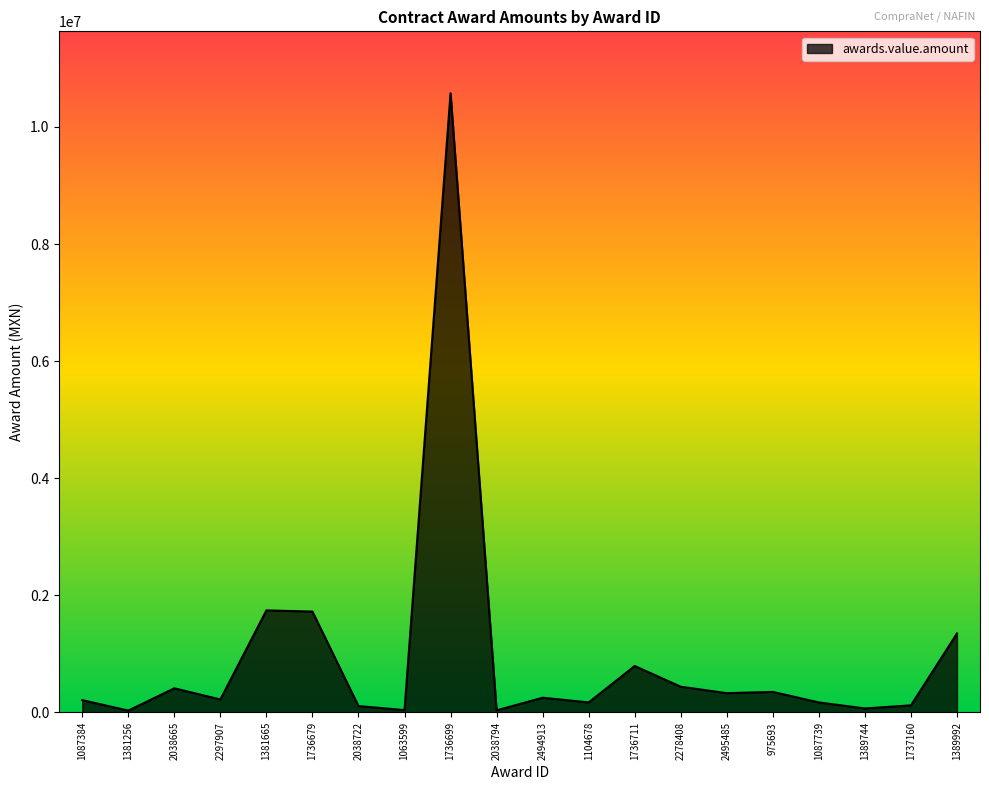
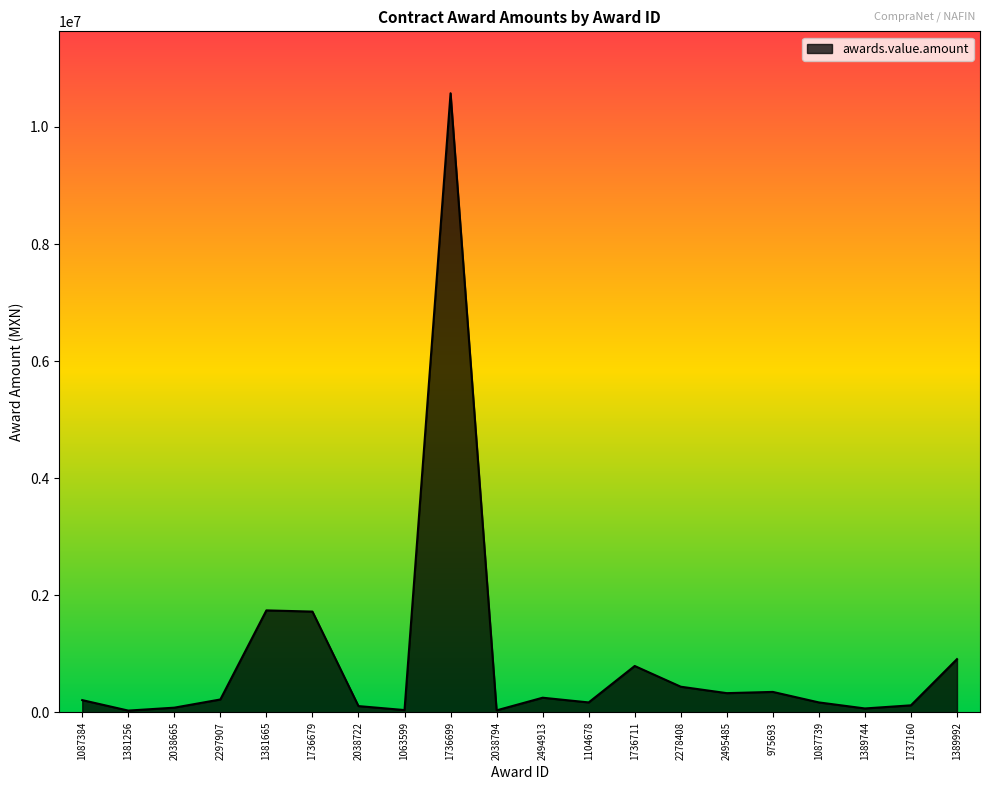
2038665: 400000 -> 100000
1389992: 1300000 -> 900000
